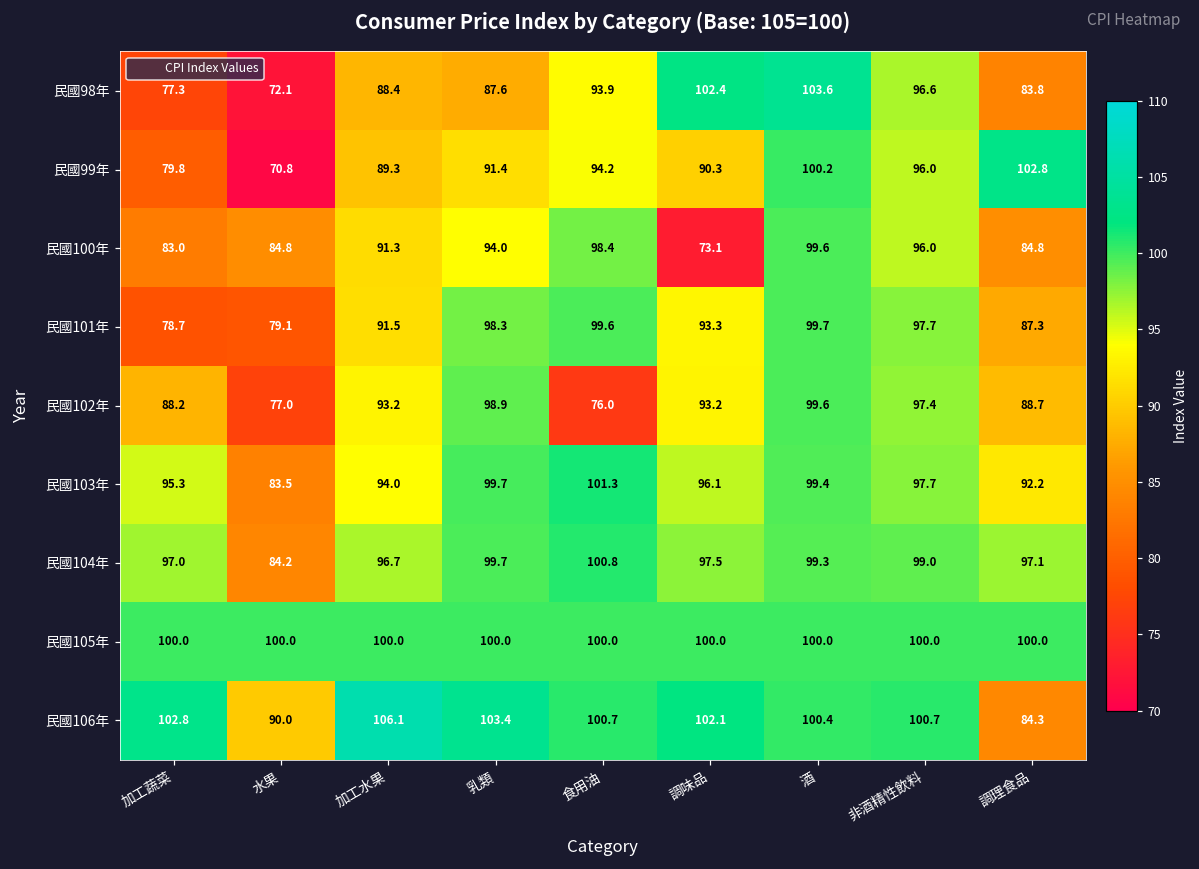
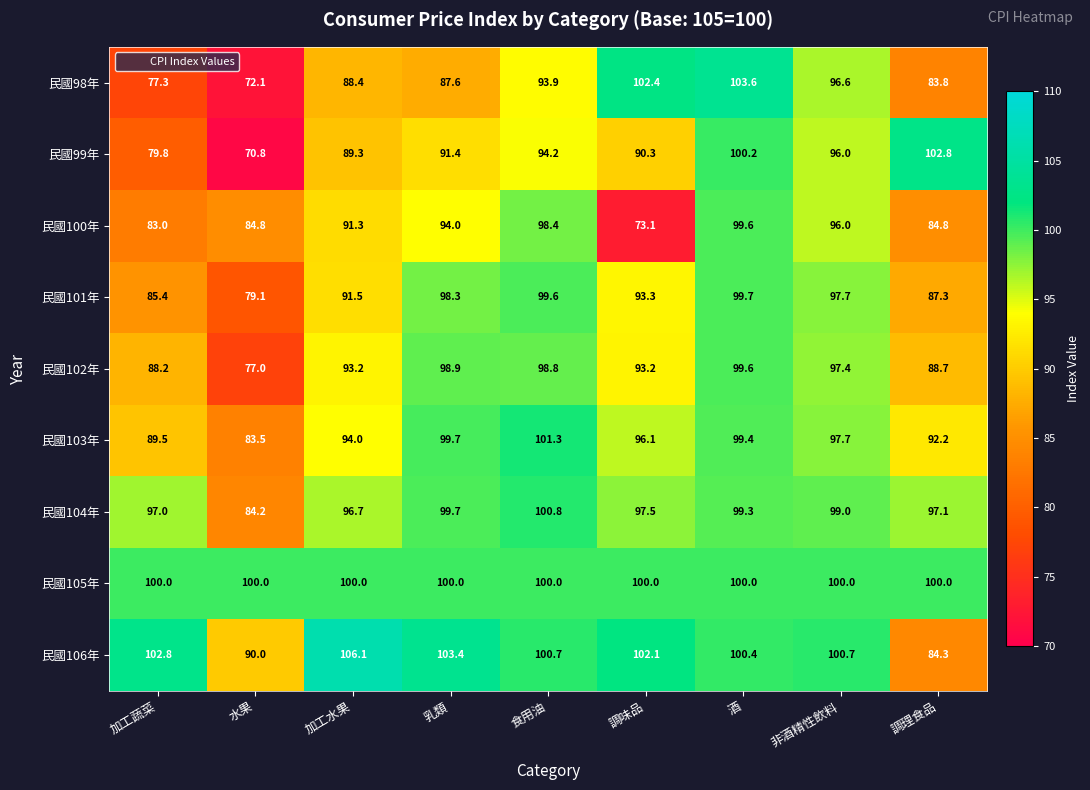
民國101年, 加工蔬菜: 78.7 -> 85.4
民國102年, 食用油: 76.0 -> 98.8
民國103年, 加工蔬菜: 95.3 -> 89.5
